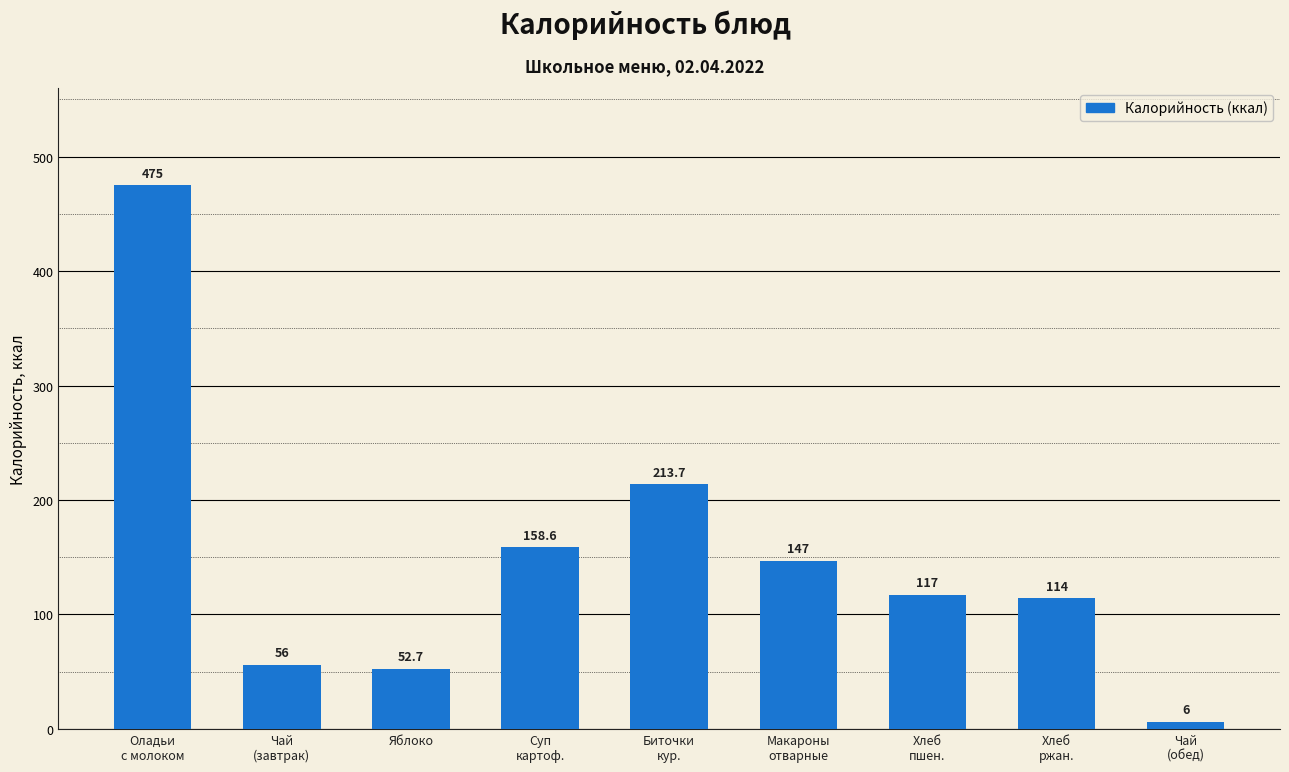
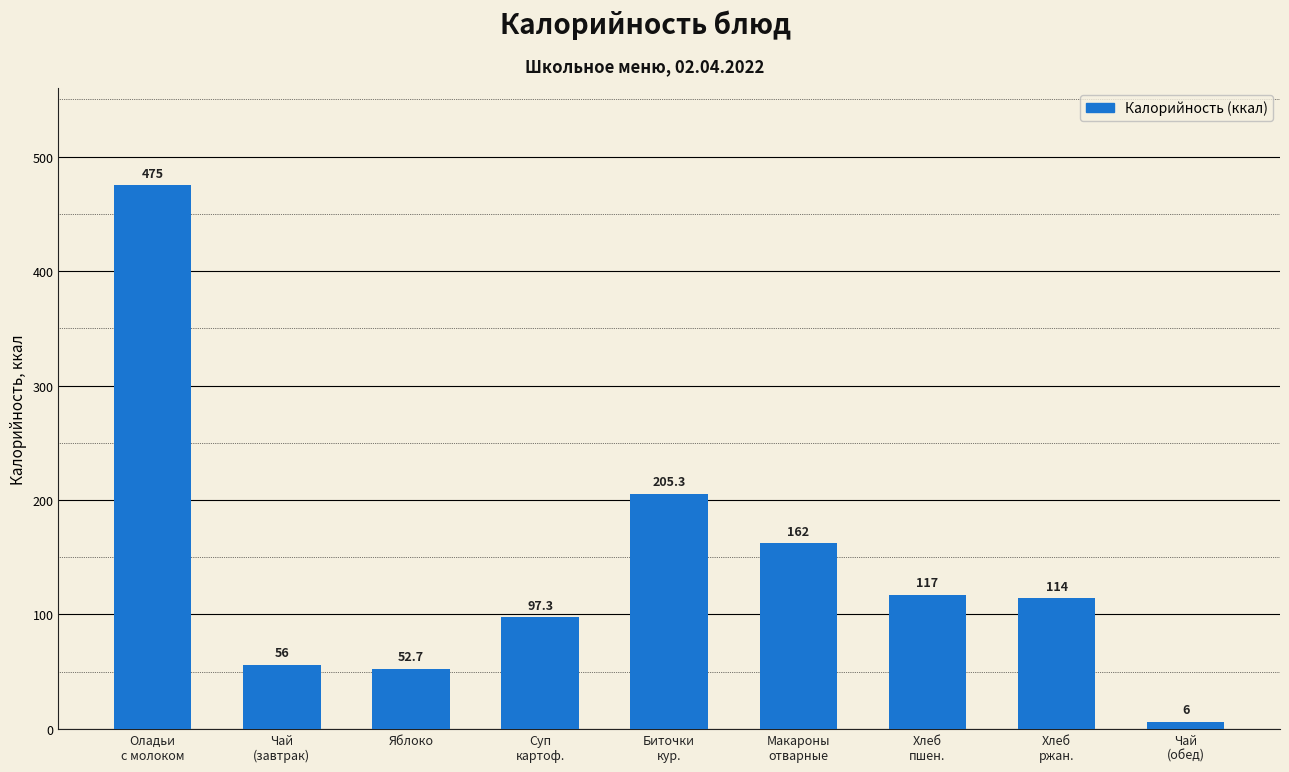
Суп картоф.: 158.6 -> 97.3
Биточки кур.: 213.7 -> 205.3
Макароны отварные: 147 -> 162
